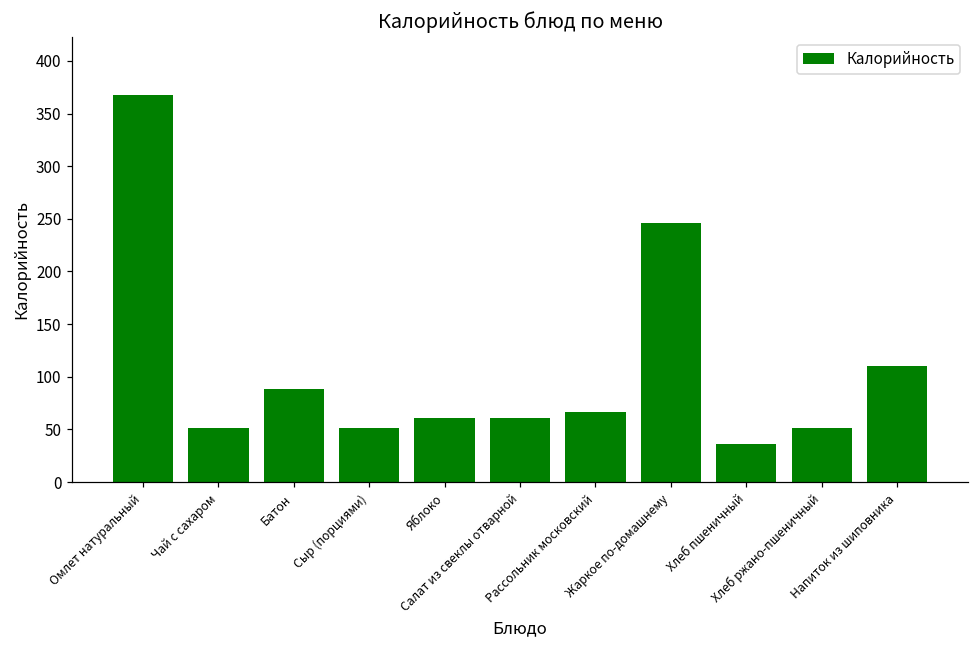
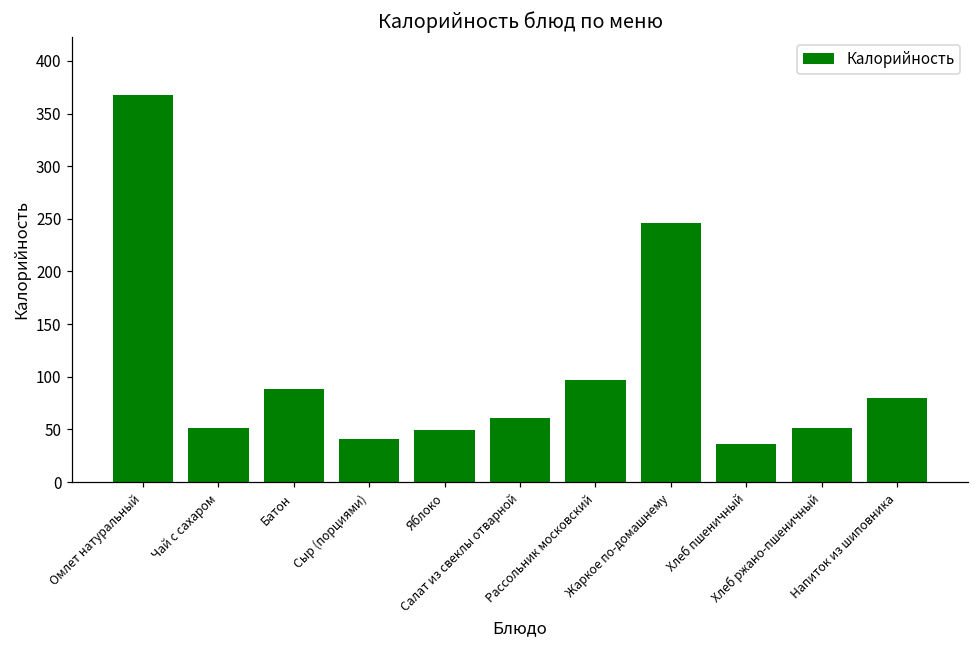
Сыр (порциями): 50 -> 40
Яблоко: 60 -> 50
Рассольник московский: 70 -> 100
Напиток из шиповника: 110 -> 80
